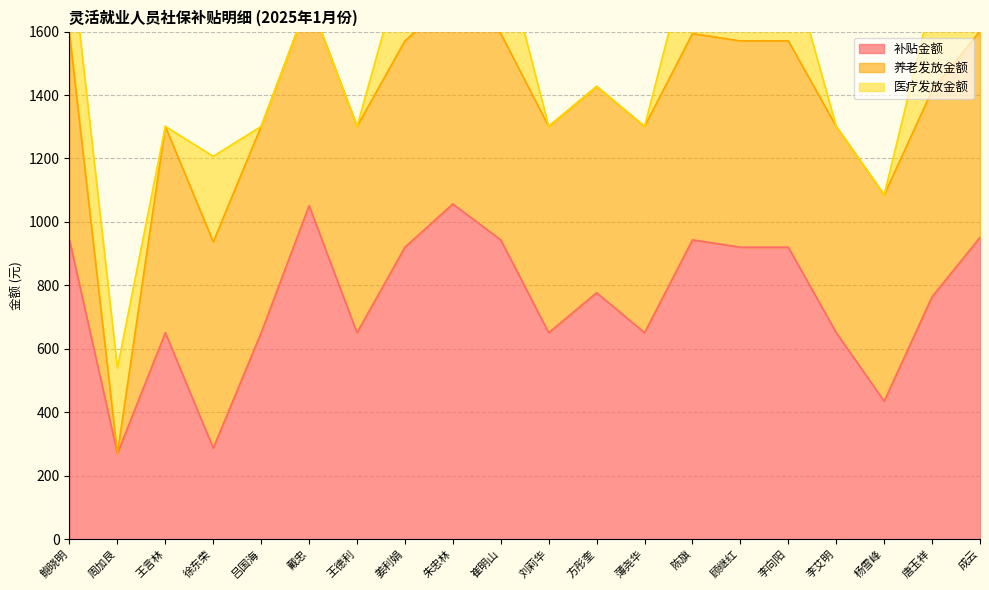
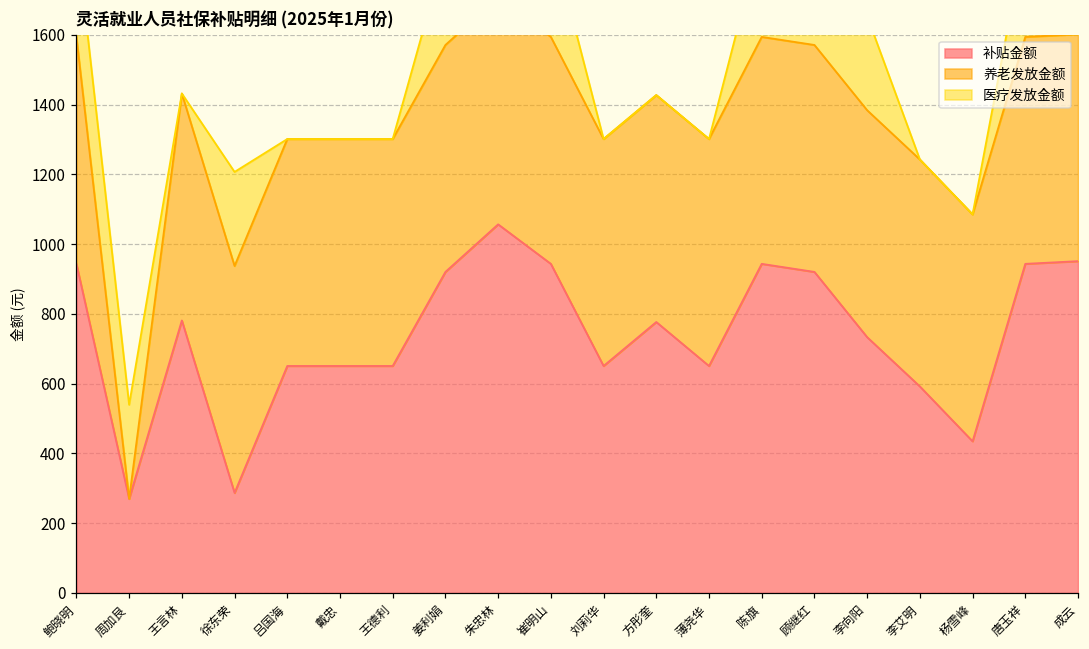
补贴金额, 王言林: 650 -> 780
补贴金额, 戴忠: 1050 -> 650
补贴金额, 李向阳: 920 -> 730
补贴金额, 李艾明: 650 -> 590
补贴金额, 唐玉祥: 760 -> 940
